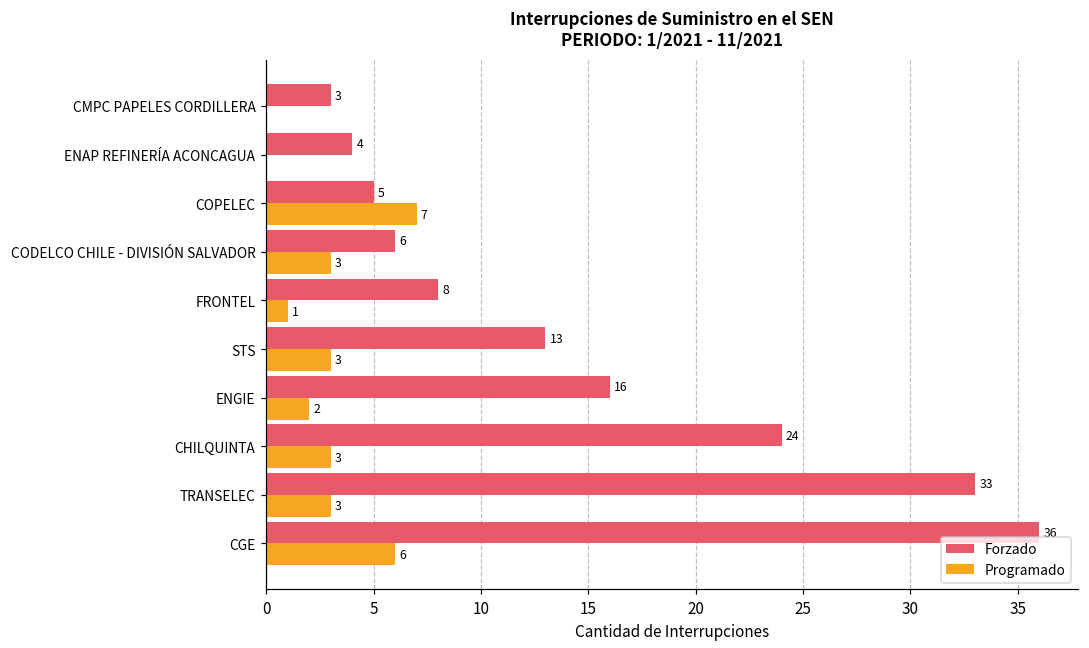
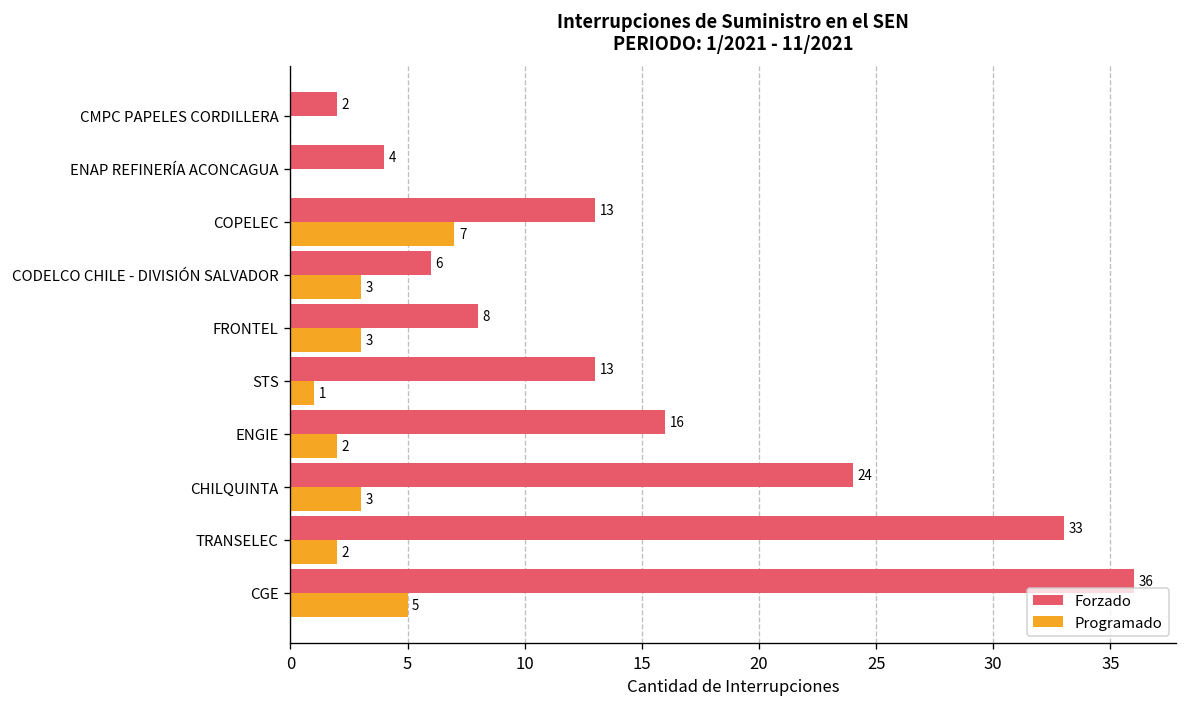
Forzado, CMPC PAPELES CORDILLERA: 3 -> 2
Forzado, COPELEC: 5 -> 13
Programado, FRONTEL: 1 -> 3
Programado, STS: 3 -> 1
Programado, TRANSELEC: 3 -> 2
Programado, CGE: 6 -> 5
